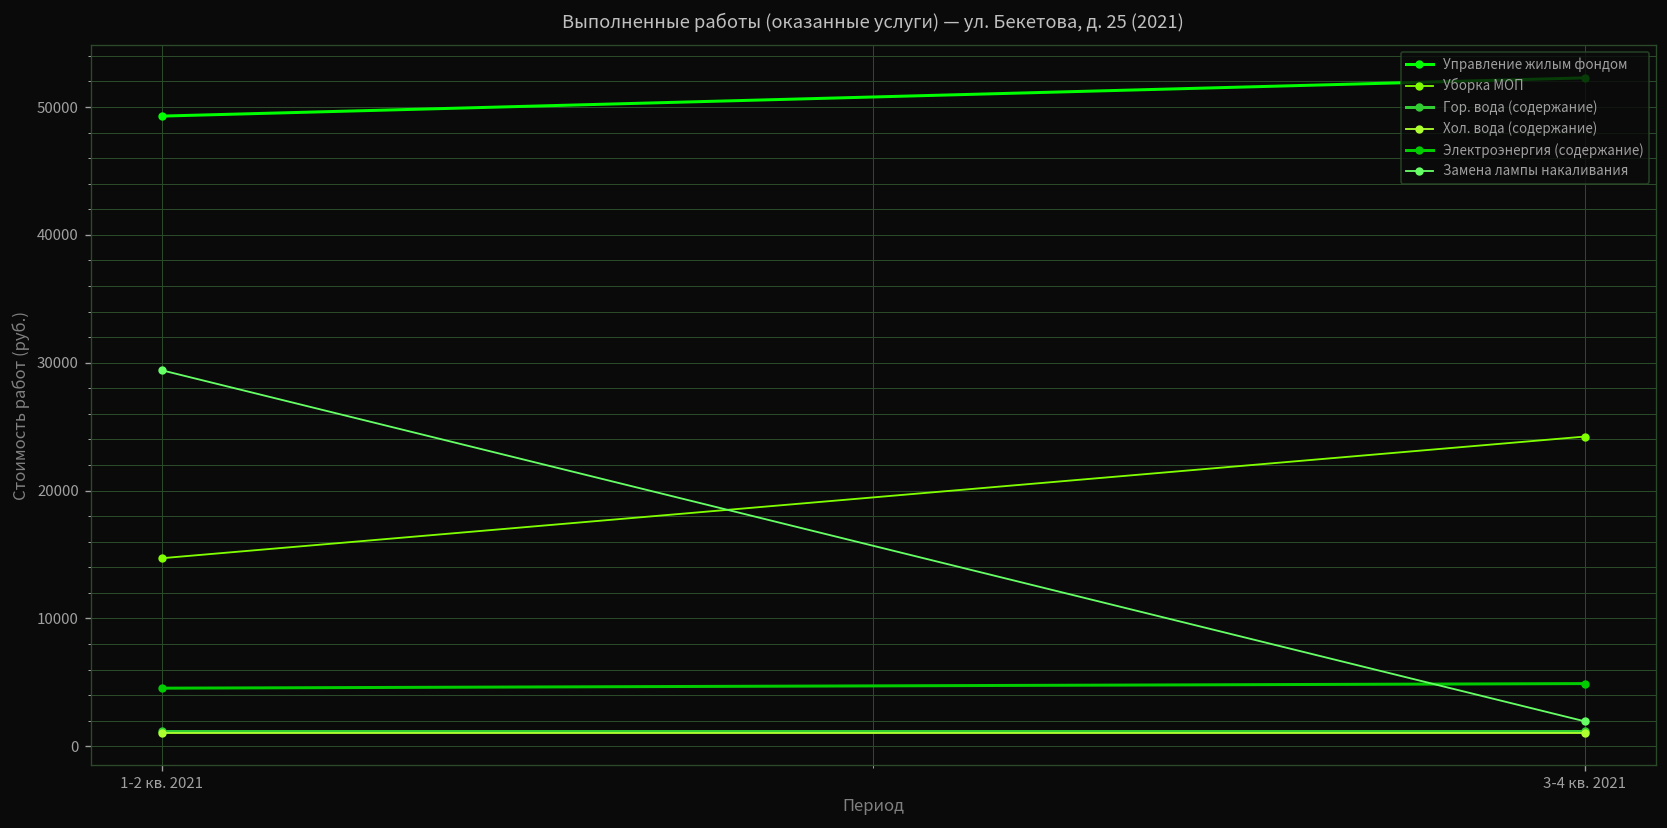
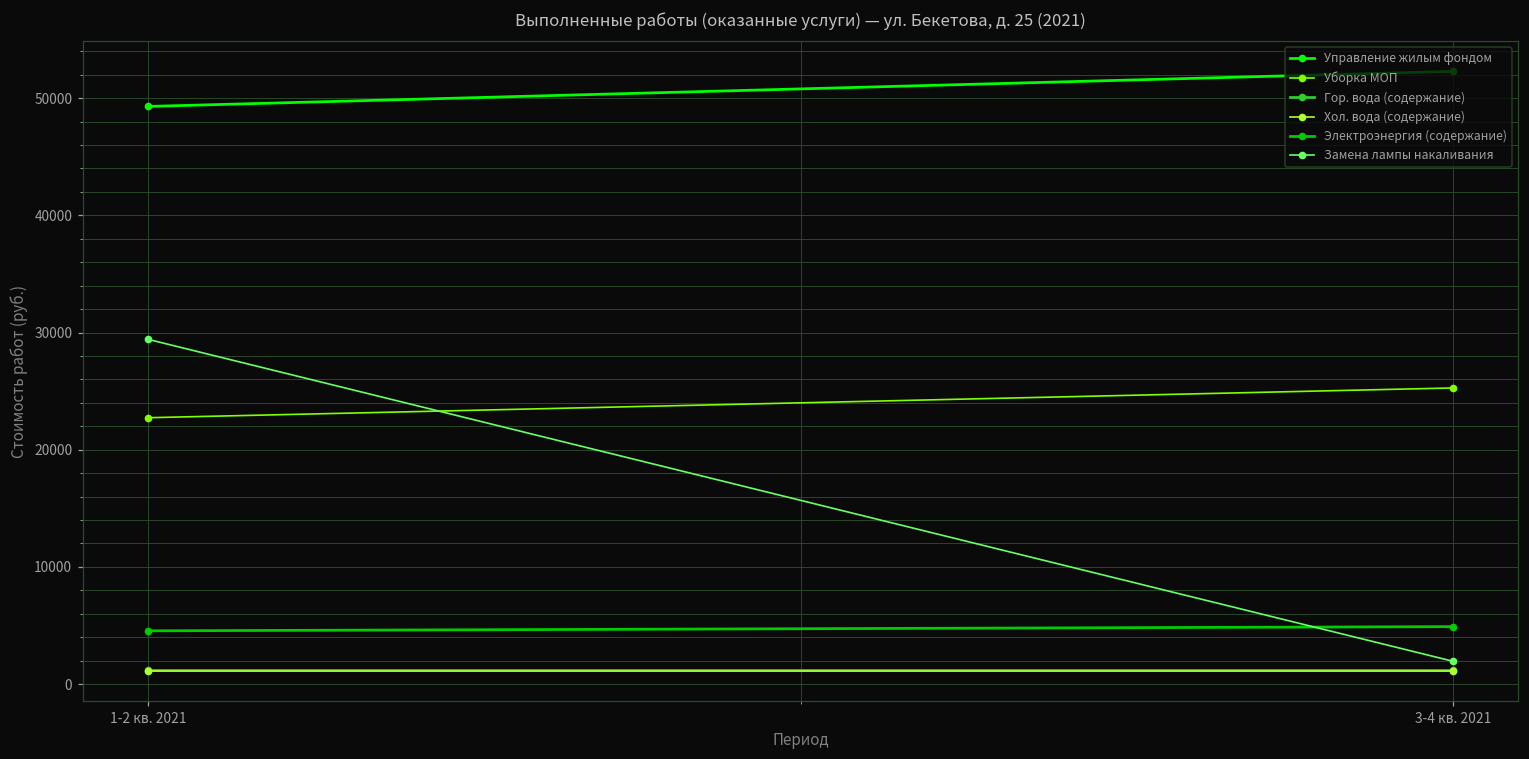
Уборка МОП, 1-2 кв. 2021: 14700 -> 22700
Уборка МОП, 3-4 кв. 2021: 24200 -> 25300
